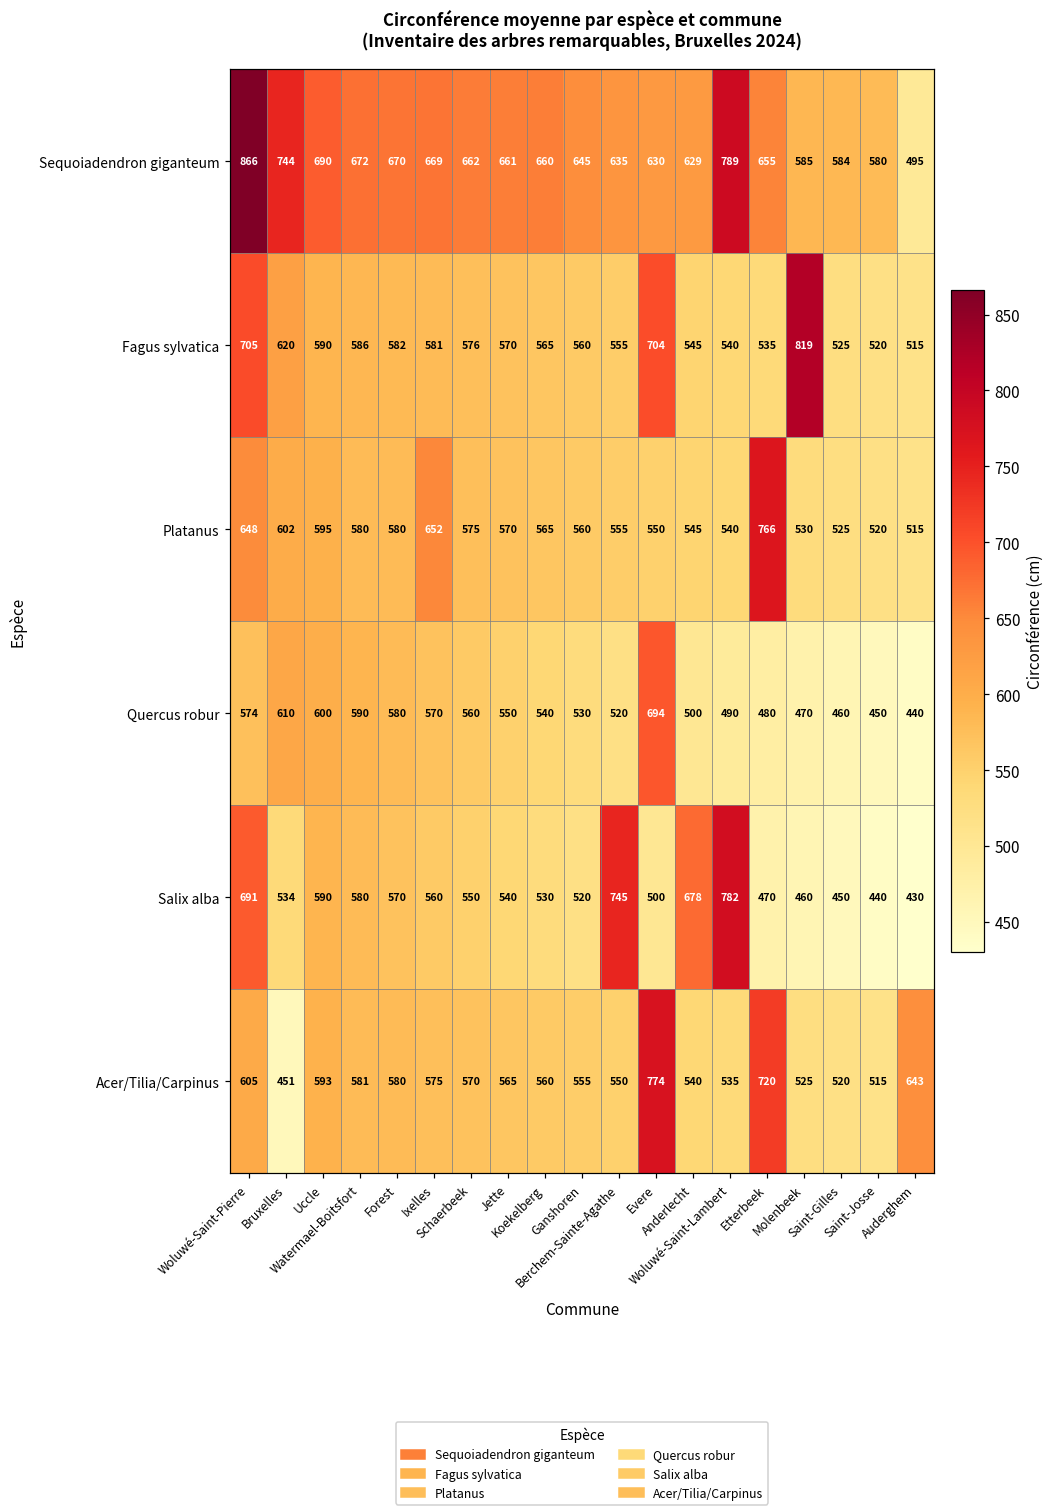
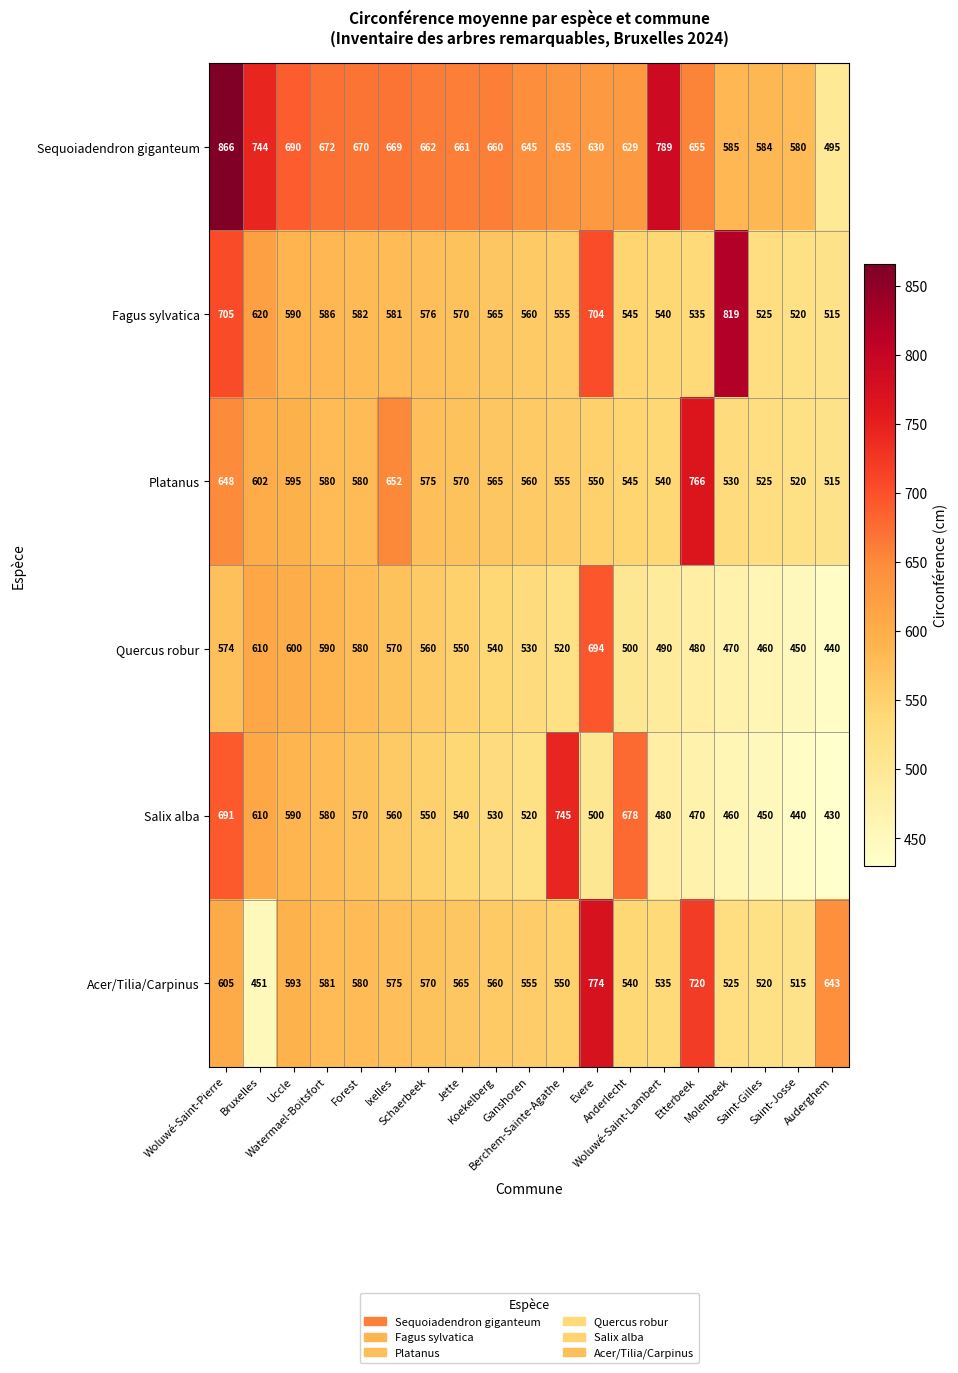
Salix alba, Bruxelles: 534 -> 610
Salix alba, Woluwé-Saint-Lambert: 782 -> 480
